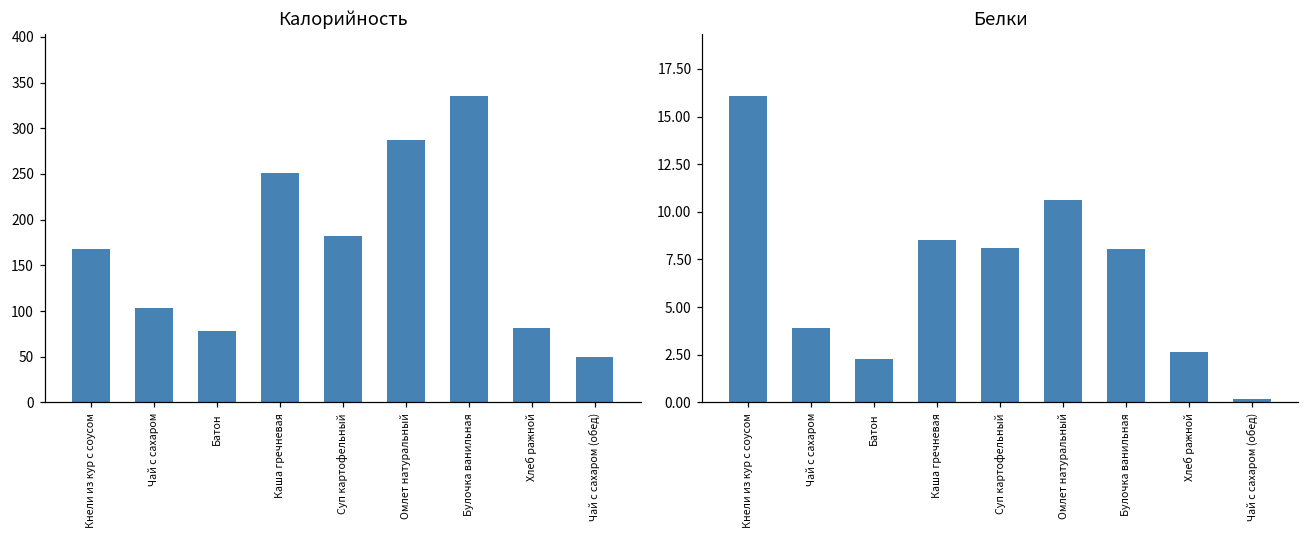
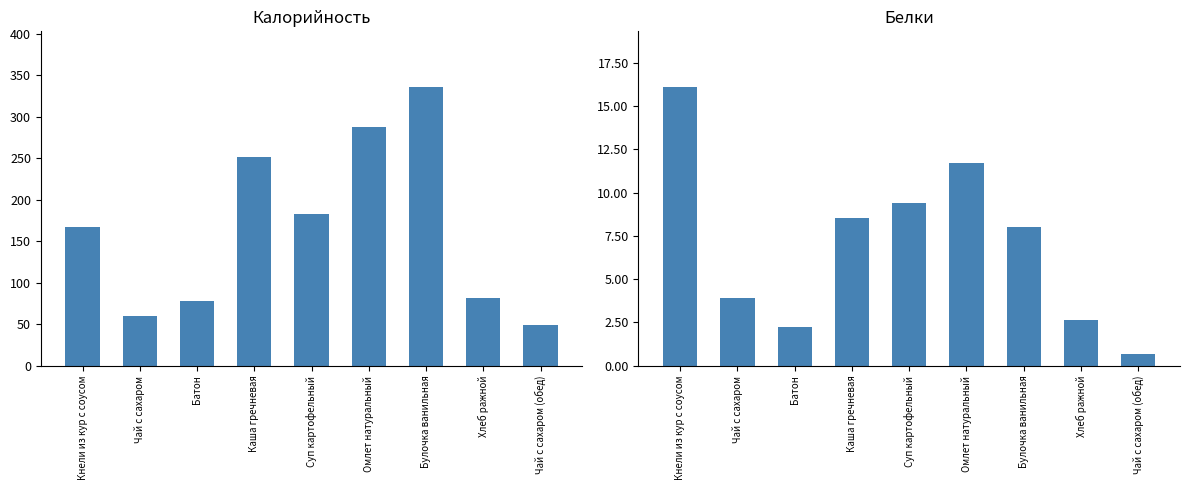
Калорийность, Чай с сахаром: 100 -> 60
Белки, Суп картофельный: 8.1 -> 9.4
Белки, Омлет натуральный: 10.6 -> 11.7
Белки, Чай с сахаром (обед): 0.2 -> 0.7
